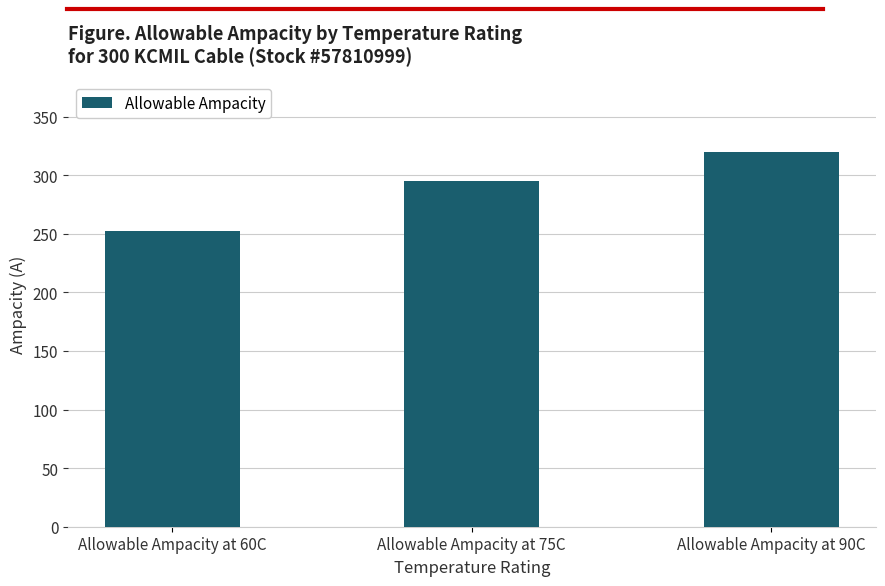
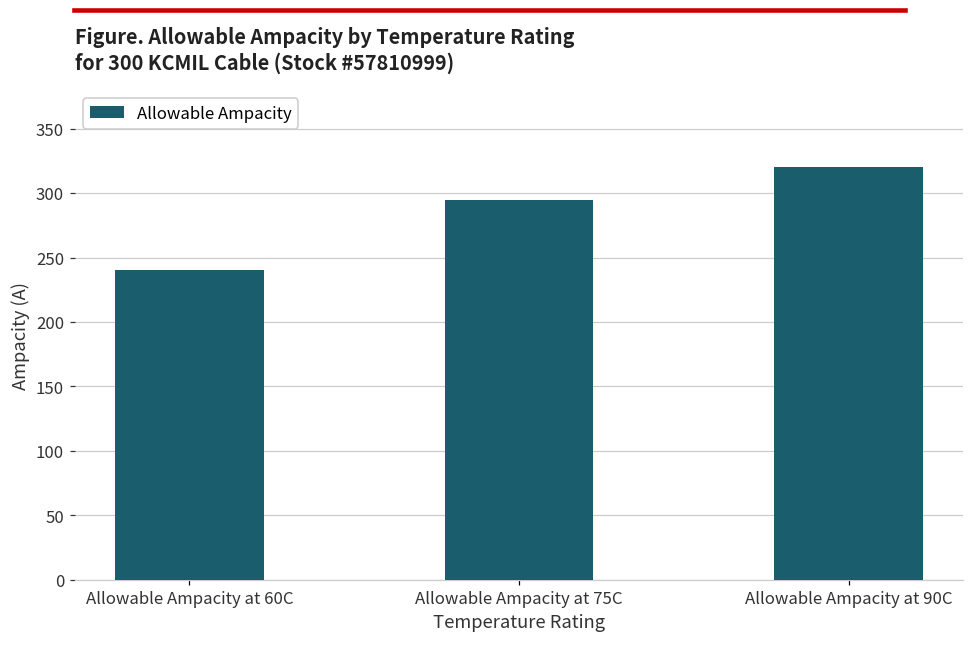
Allowable Ampacity at 60C: 252 -> 240
